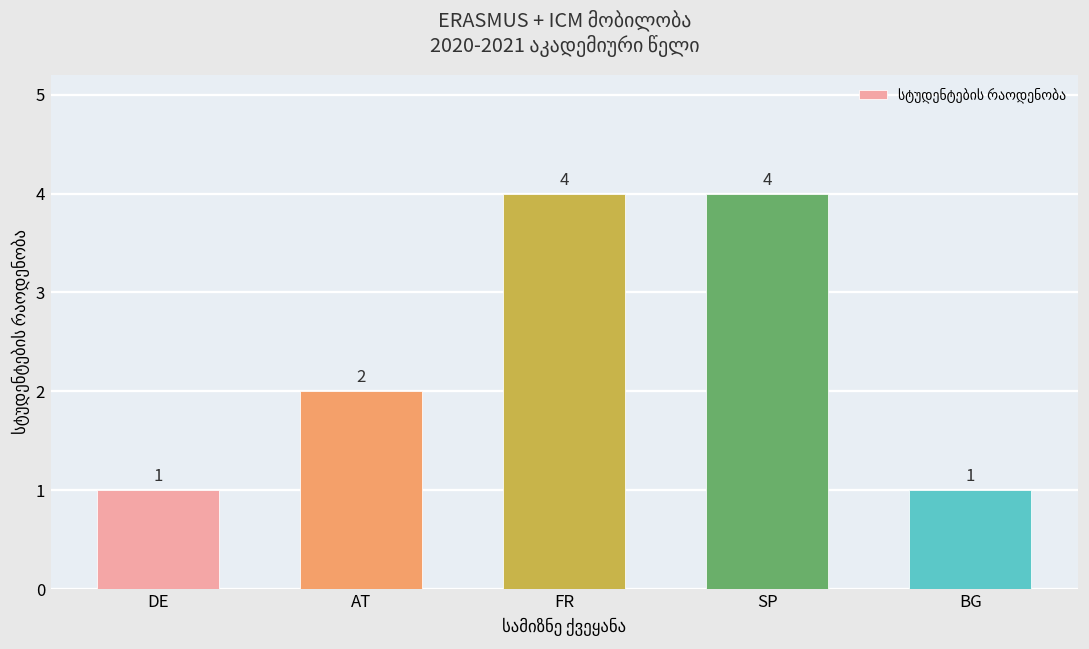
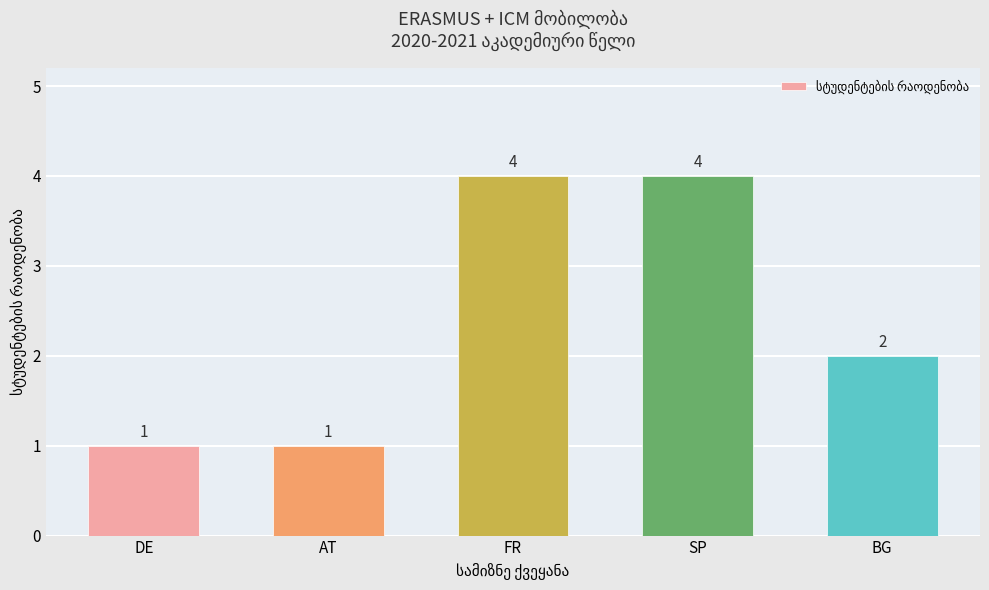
AT: 2 -> 1
BG: 1 -> 2
